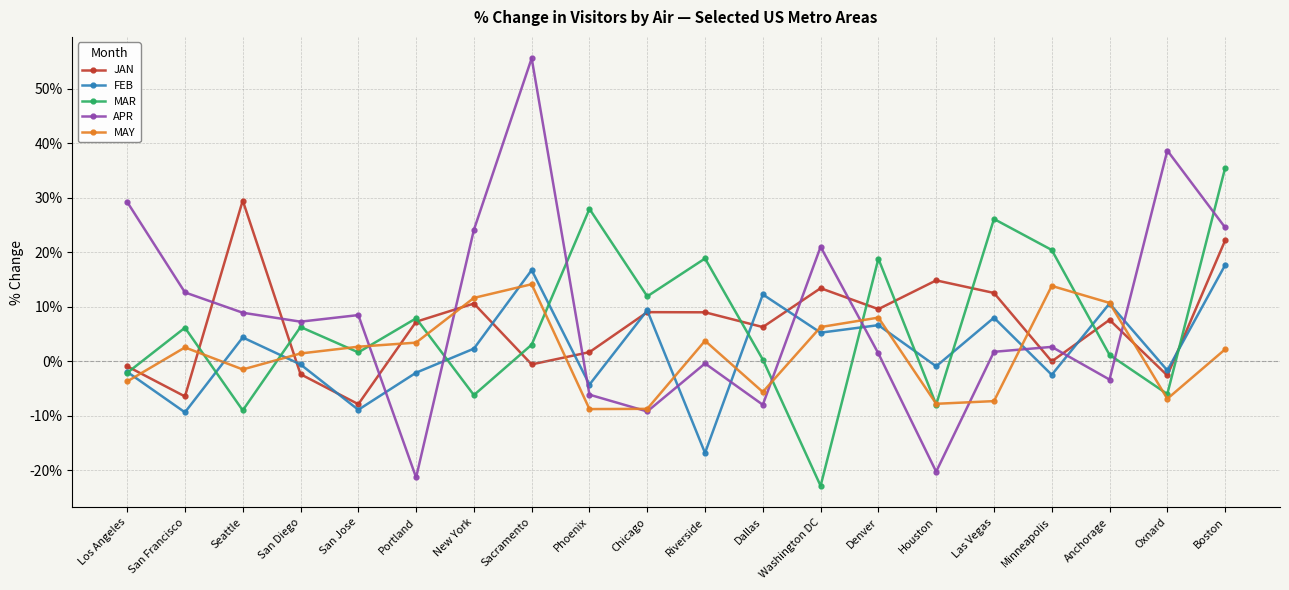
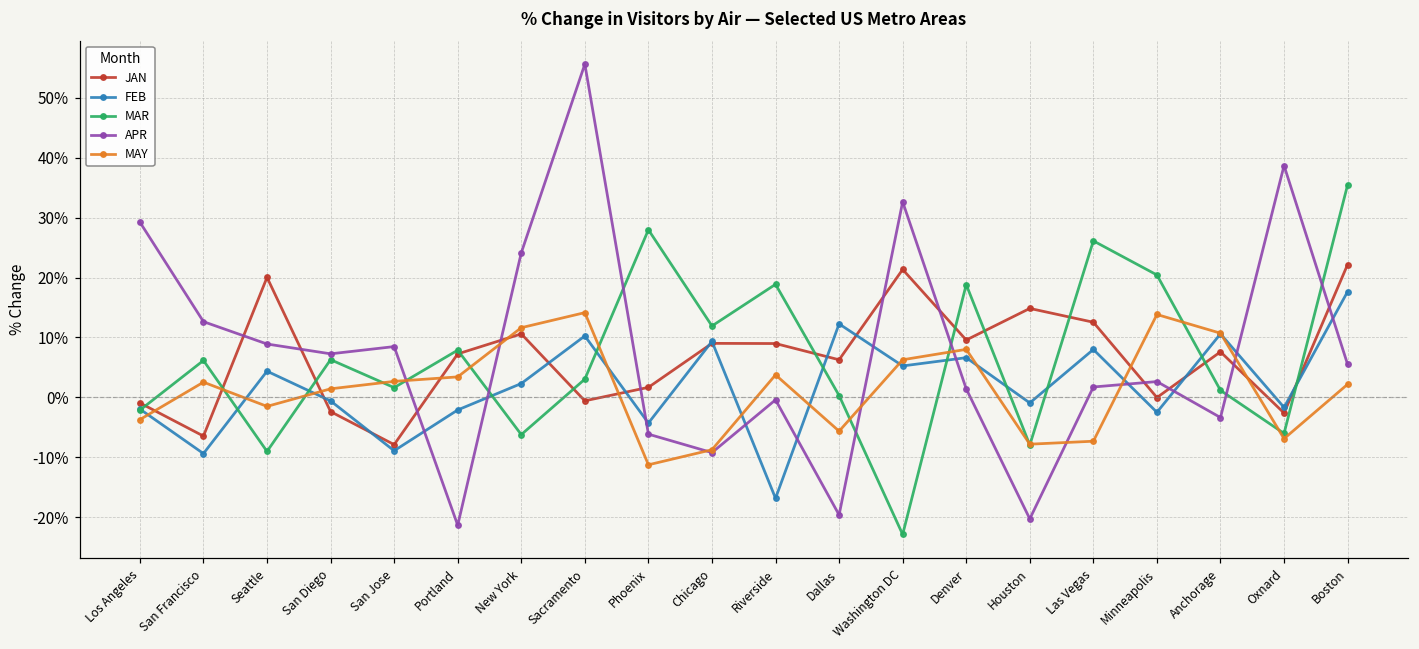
JAN, Seattle: 29% -> 20%
FEB, Sacramento: 17% -> 10%
MAY, Phoenix: -9% -> -11%
APR, Dallas: -8% -> -20%
JAN, Washington DC: 13% -> 21%
APR, Washington DC: 21% -> 33%
APR, Boston: 25% -> 6%
